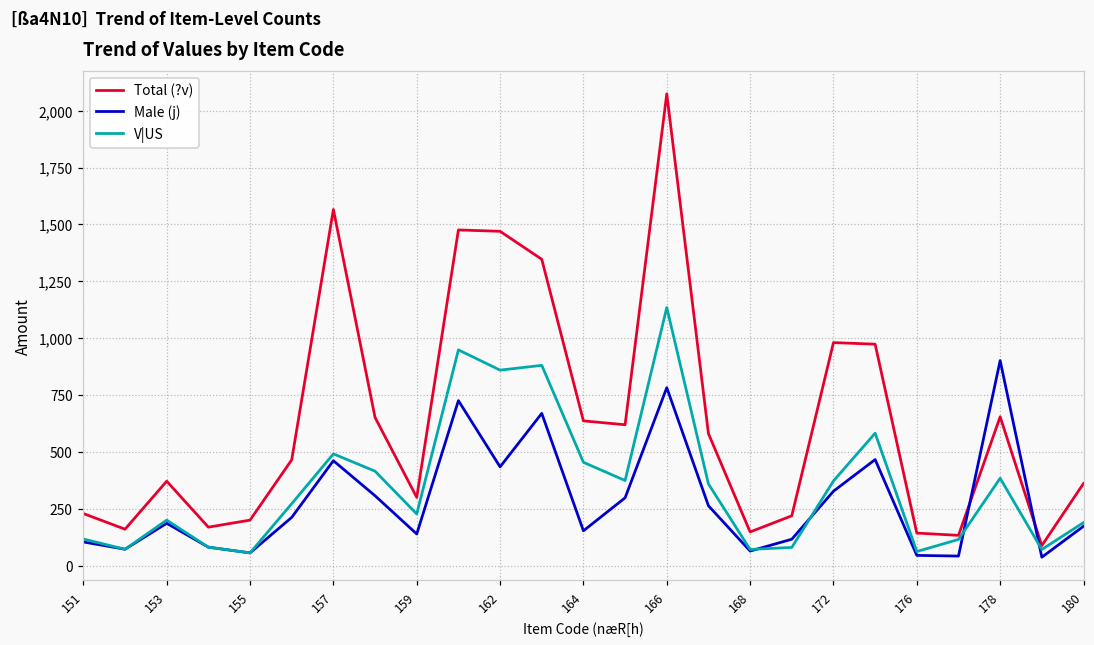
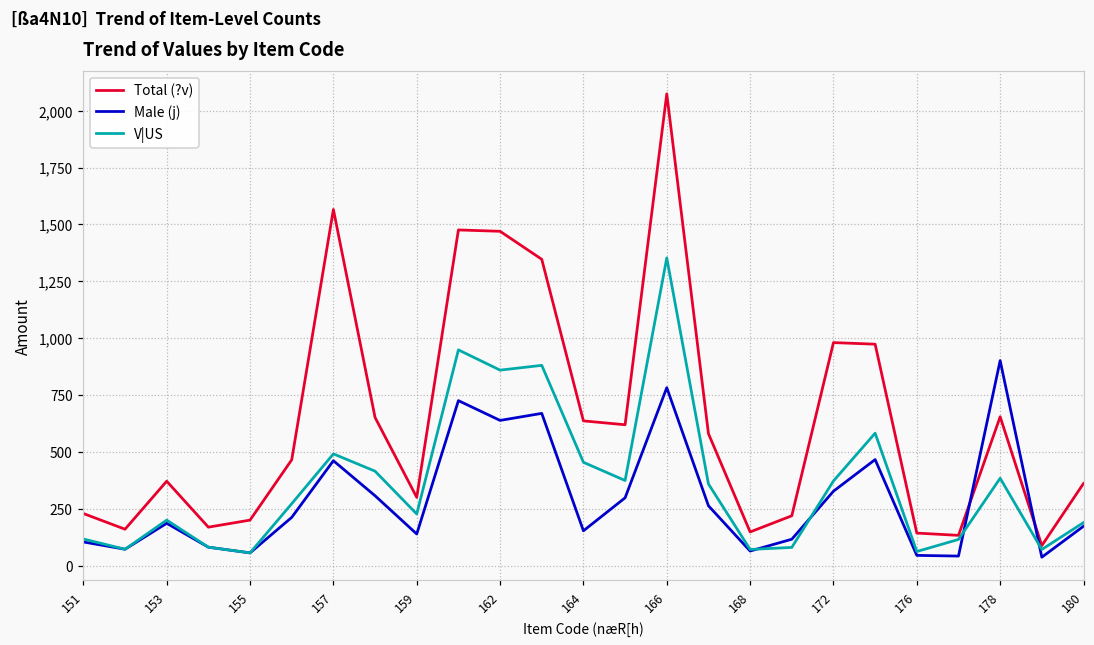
Male (j), 162: 440 -> 640
V|US, 166: 1,140 -> 1,350
